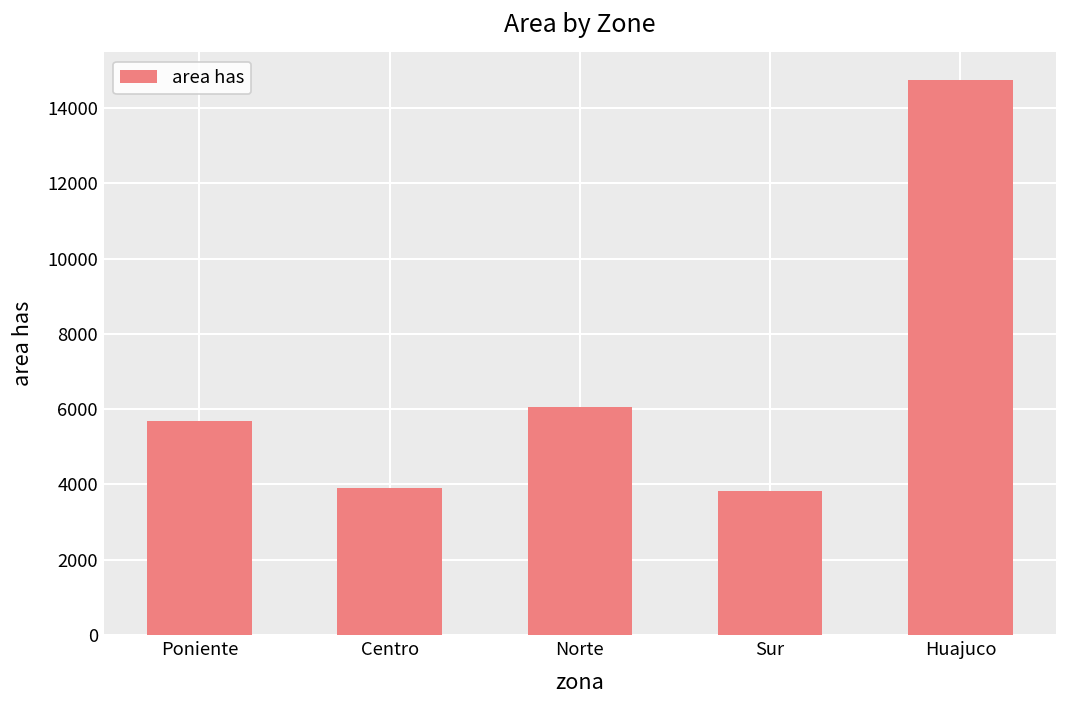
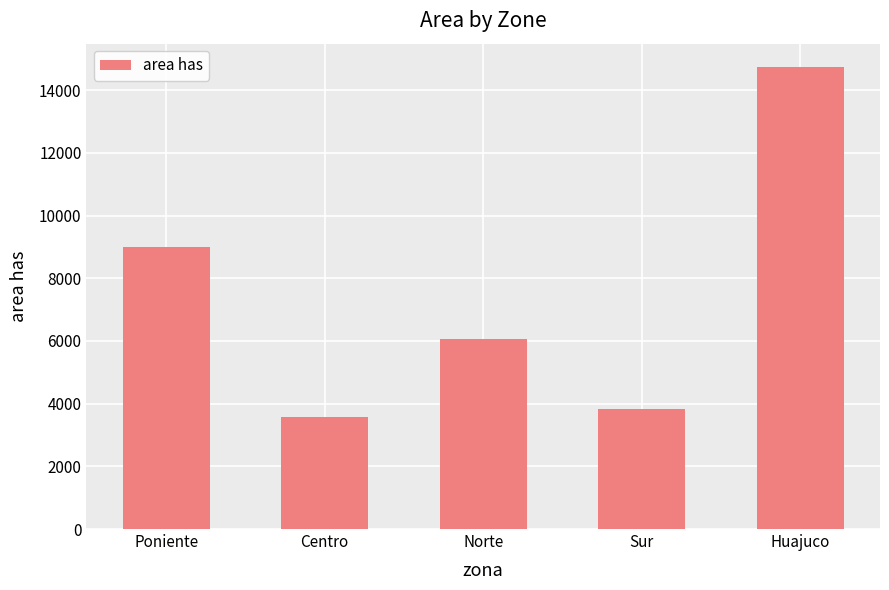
Poniente: 5700 -> 9000
Centro: 3900 -> 3600
